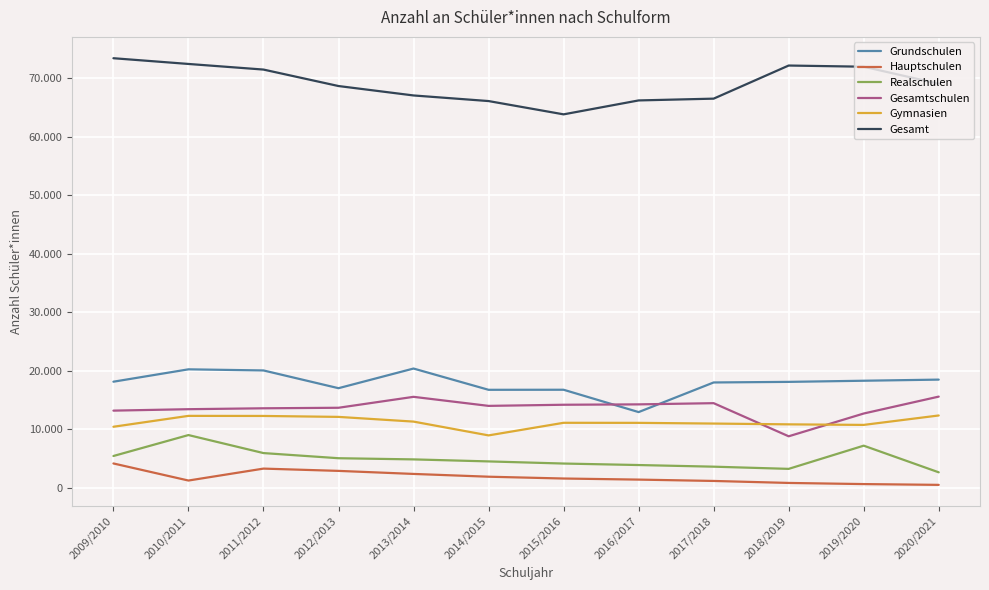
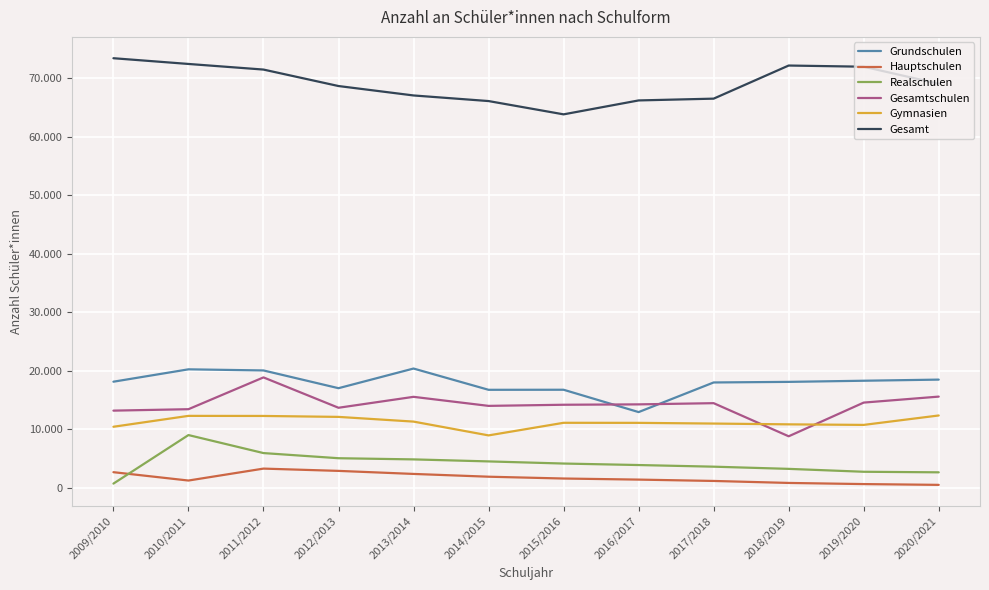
Hauptschulen, 2009/2010: 4 -> 3
Realschulen, 2009/2010: 5 -> 1
Gesamtschulen, 2011/2012: 14 -> 19
Realschulen, 2019/2020: 7 -> 3
Gesamtschulen, 2019/2020: 13 -> 15
